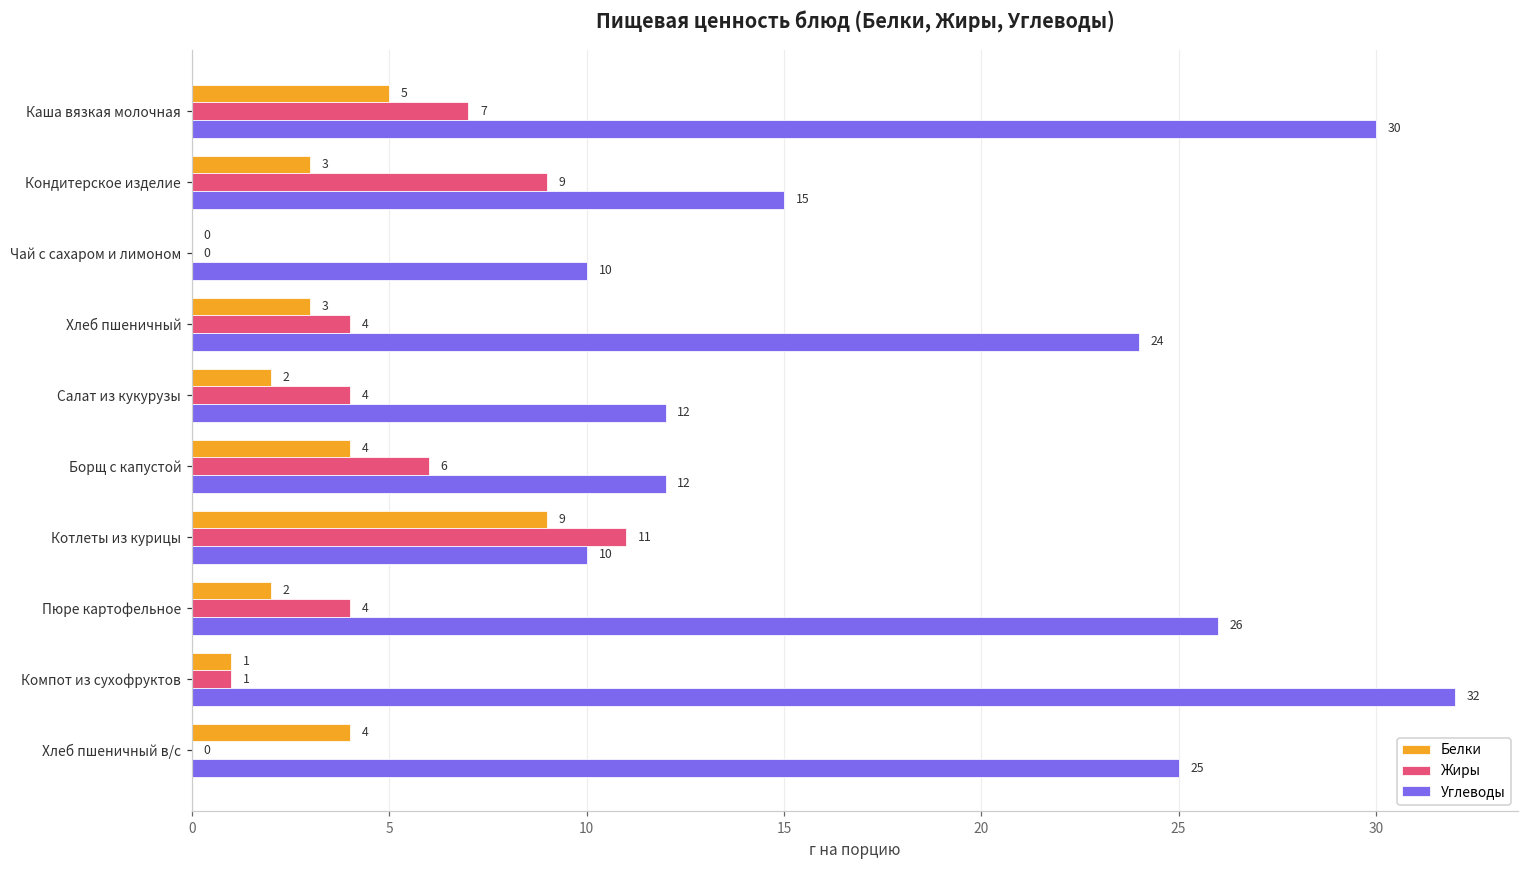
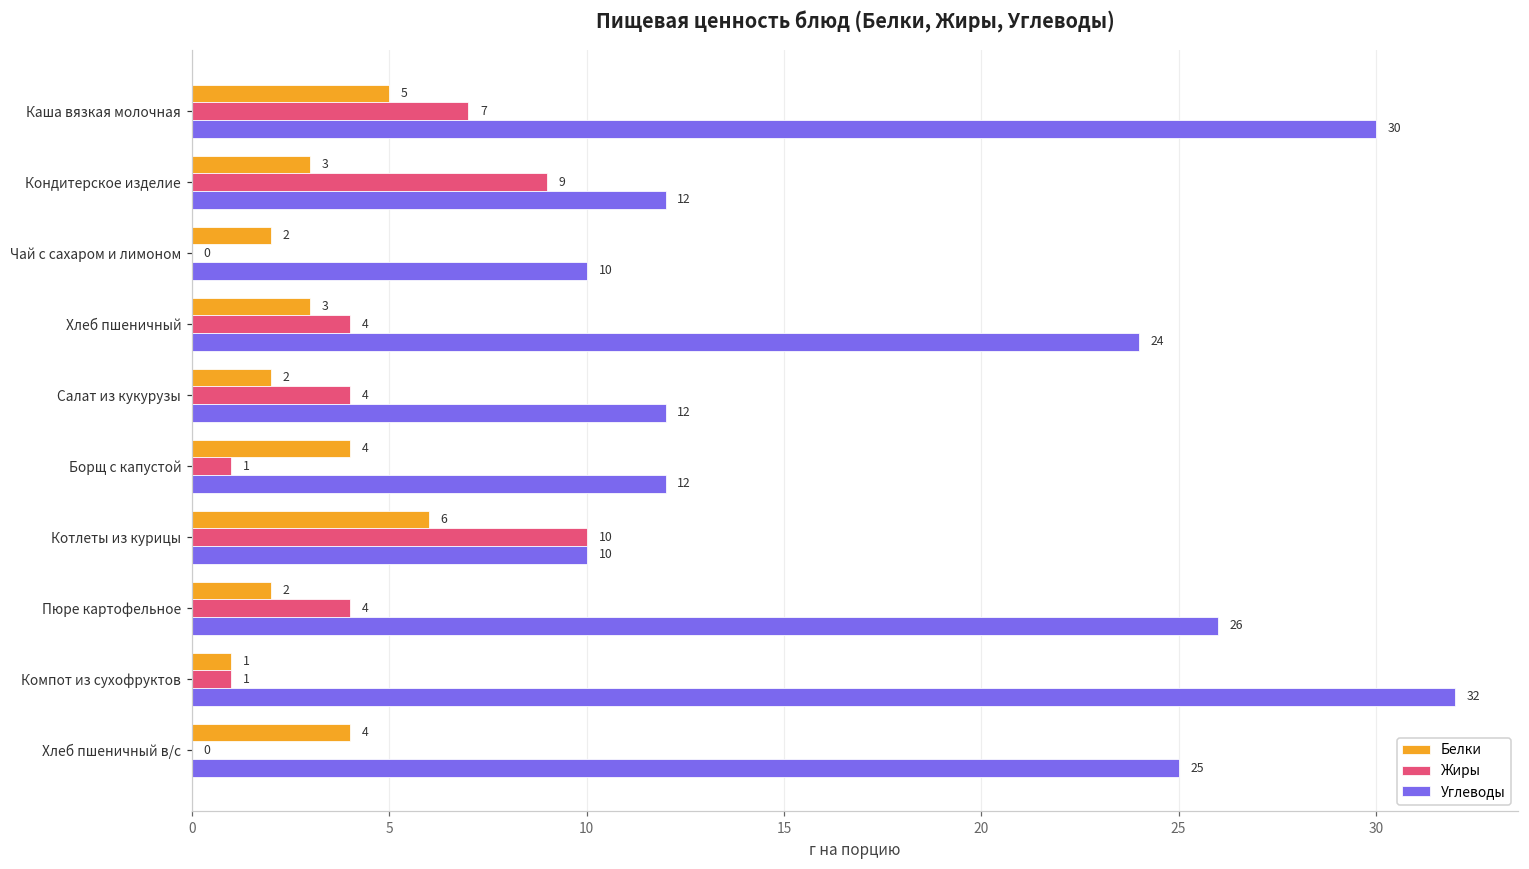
Углеводы, Кондитерское изделие: 15 -> 12
Белки, Чай с сахаром и лимоном: 0 -> 2
Жиры, Борщ с капустой: 6 -> 1
Белки, Котлеты из курицы: 9 -> 6
Жиры, Котлеты из курицы: 11 -> 10
